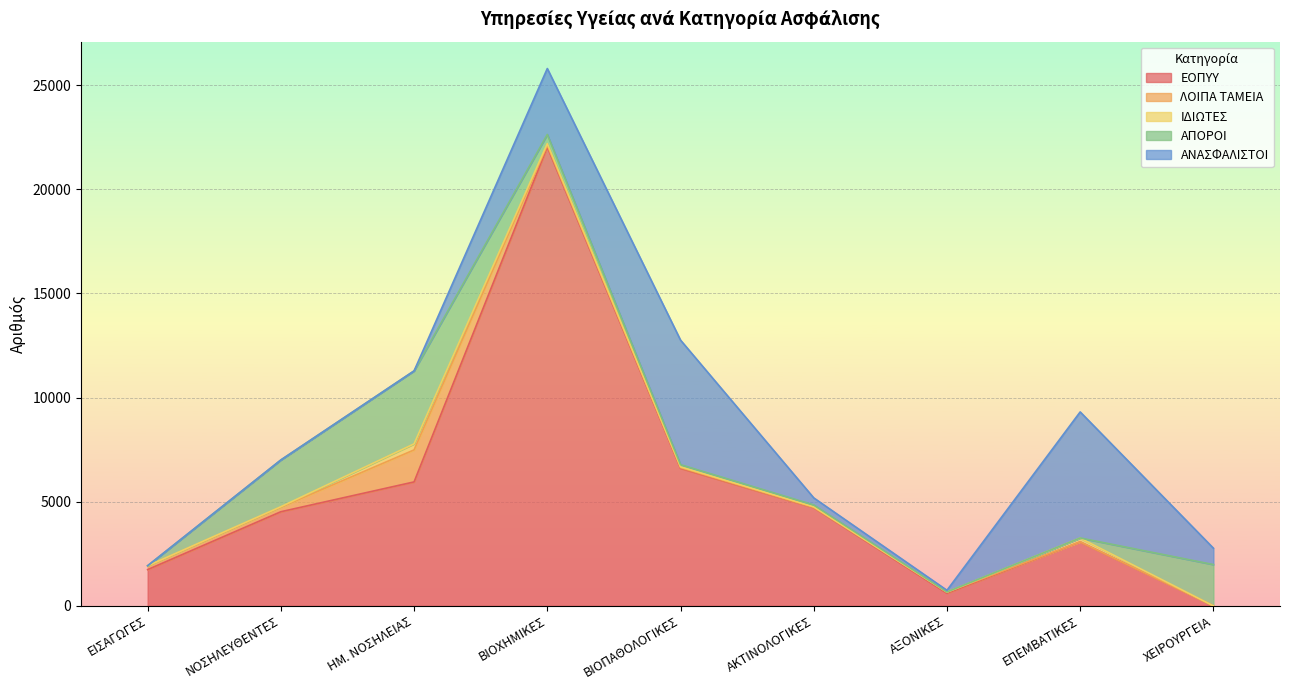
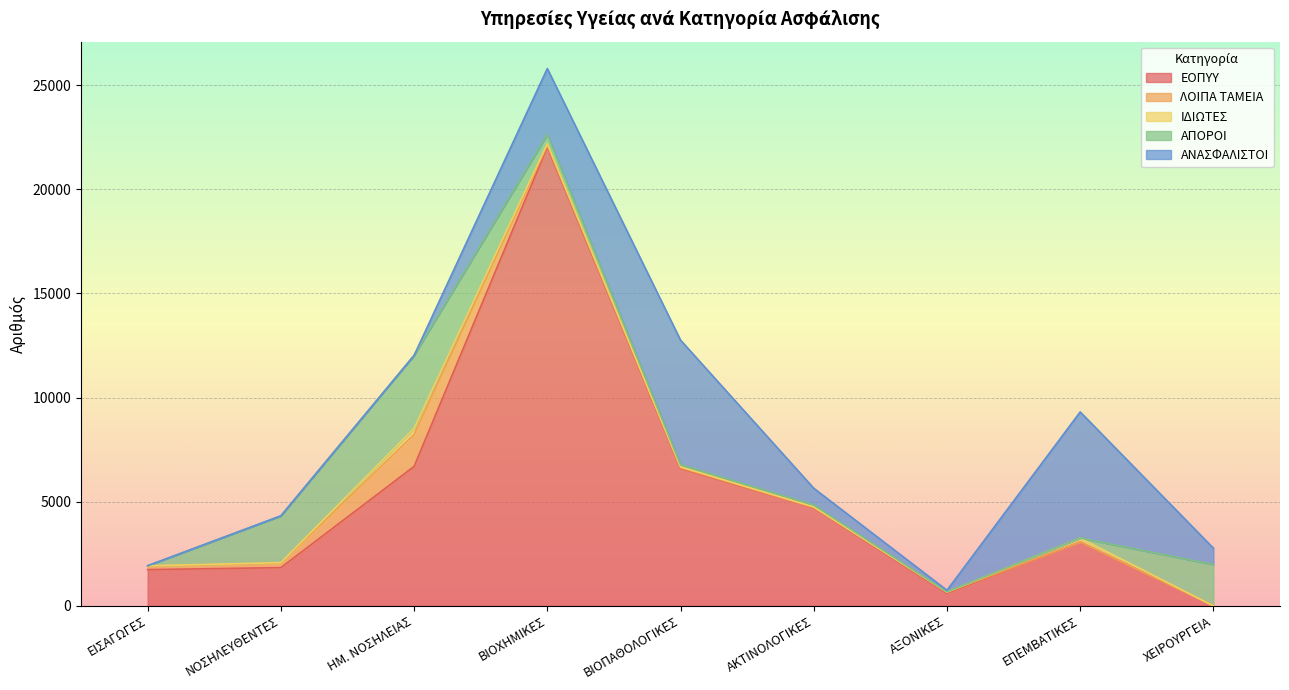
ΕΟΠΥΥ, ΝΟΣΗΛΕΥΘΕΝΤΕΣ: 4500 -> 1800
ΕΟΠΥΥ, ΗΜ. ΝΟΣΗΛΕΙΑΣ: 6000 -> 6700
ΑΝΑΣΦΑΛΙΣΤΟΙ, ΑΚΤΙΝΟΛΟΓΙΚΕΣ: 300 -> 800
